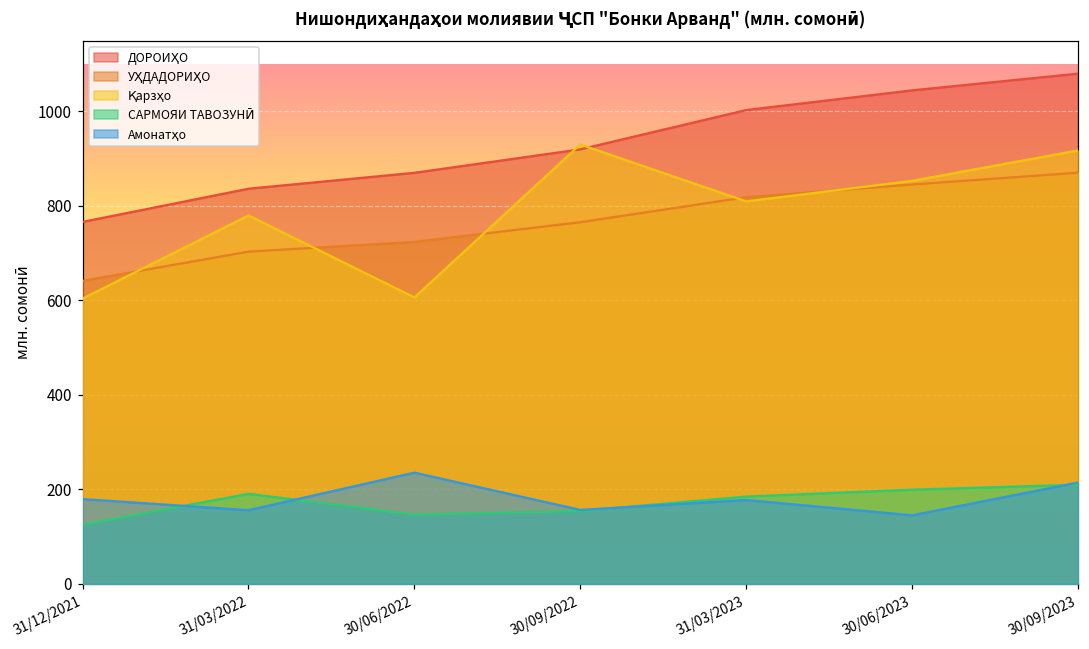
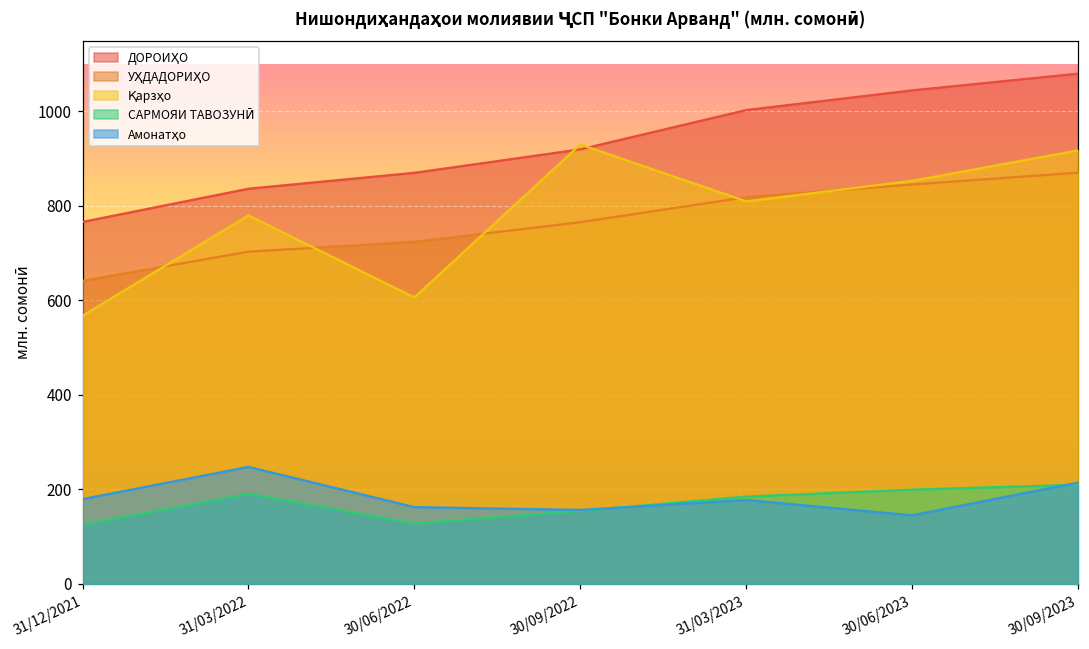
Қарзҳо, 31/12/2021: 600 -> 570
Амонатҳо, 31/03/2022: 160 -> 250
САРМОЯИ ТАВОЗУНӢ, 30/06/2022: 150 -> 130
Амонатҳо, 30/06/2022: 240 -> 160
